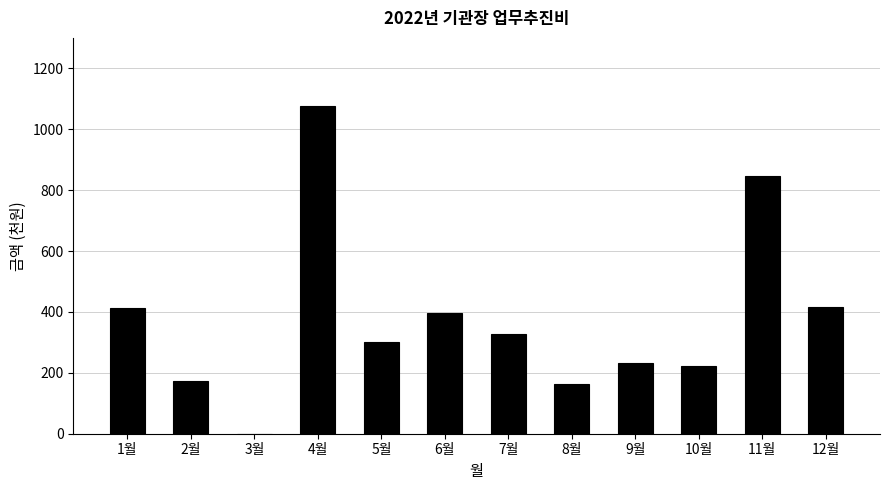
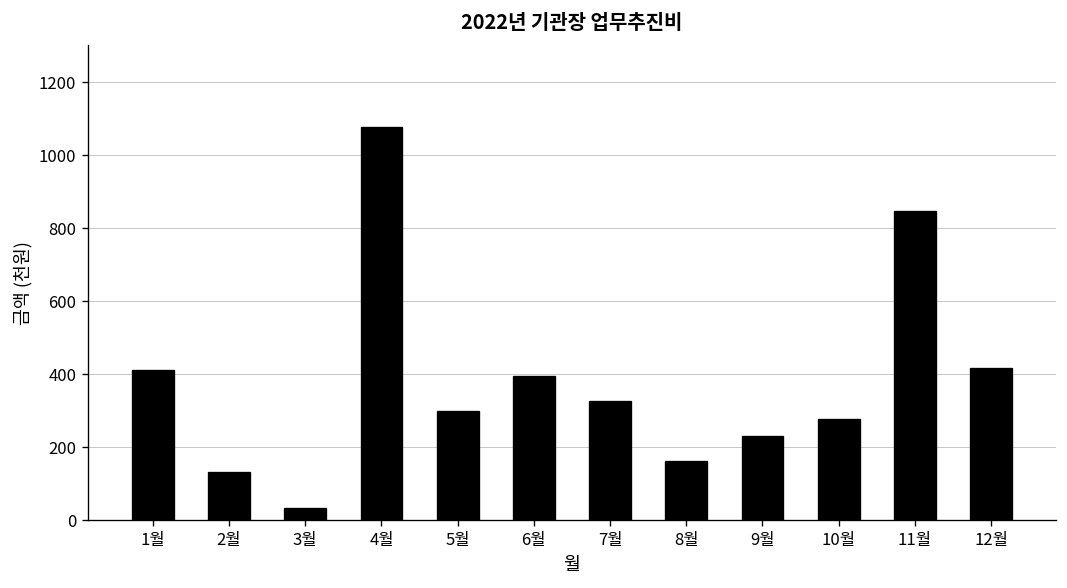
2월: 170 -> 130
3월: 0 -> 30
10월: 220 -> 280
